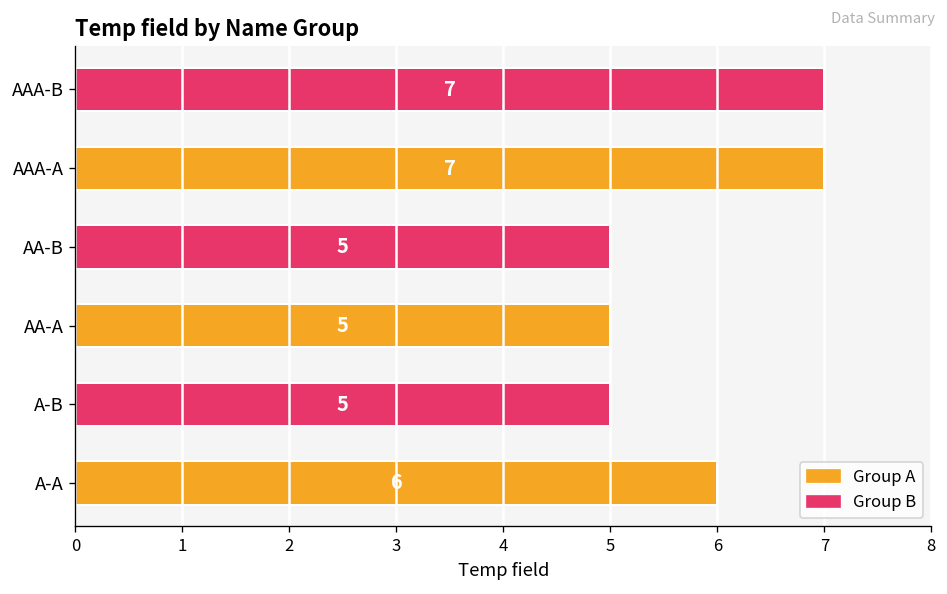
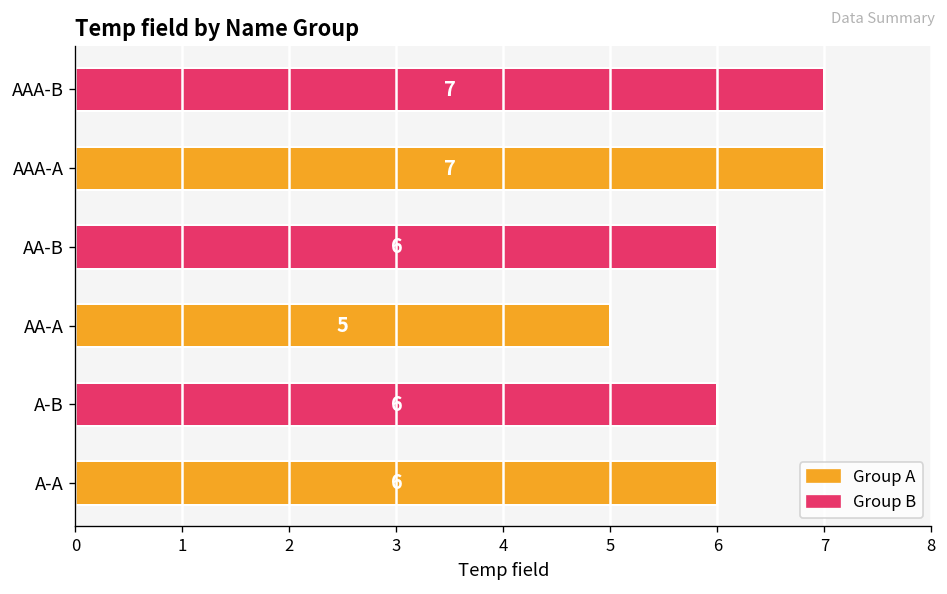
AA-B: 5 -> 6
A-B: 5 -> 6
